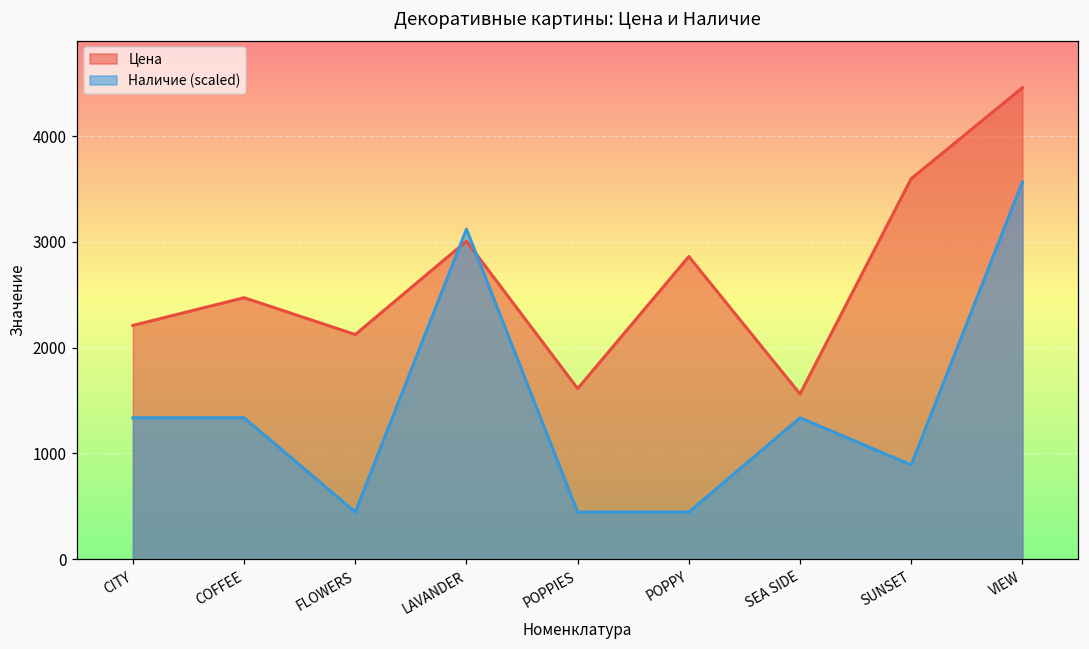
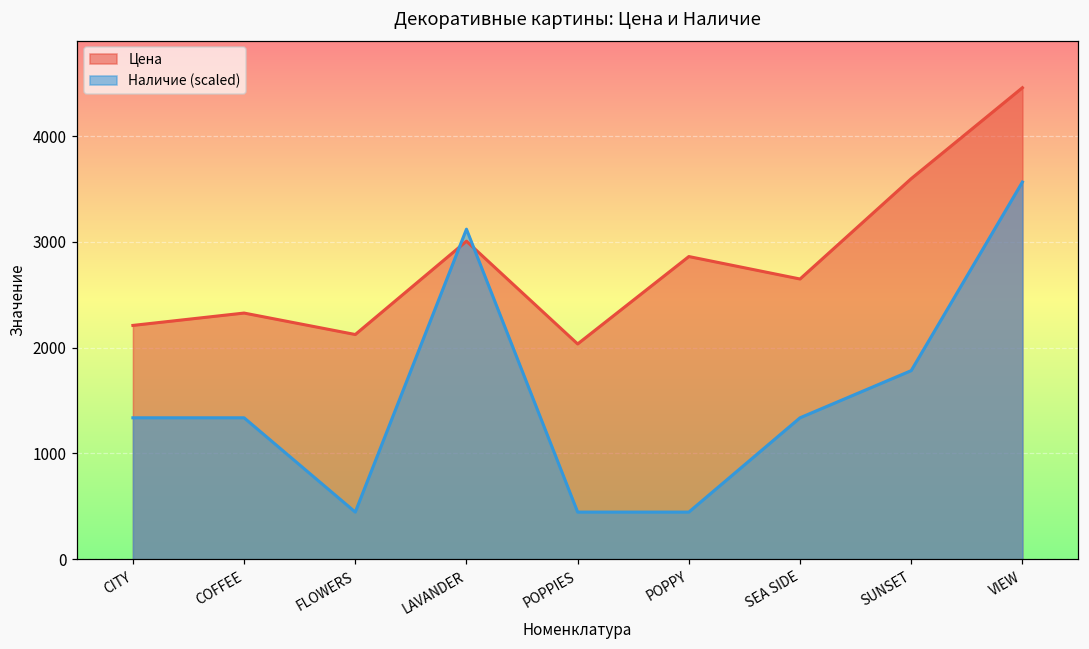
Цена, COFFEE: 2500 -> 2300
Цена, POPPIES: 1600 -> 2000
Цена, SEA SIDE: 1600 -> 2700
Наличие (scaled), SUNSET: 900 -> 1800
